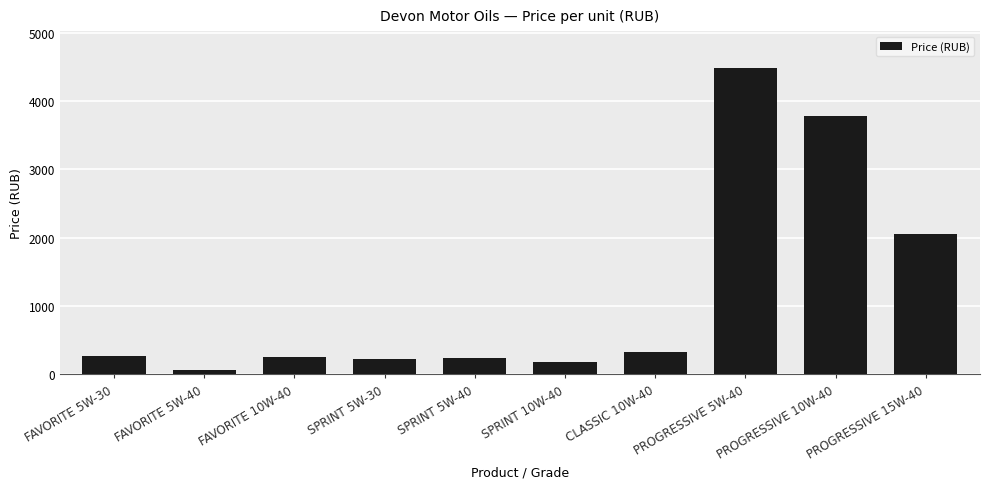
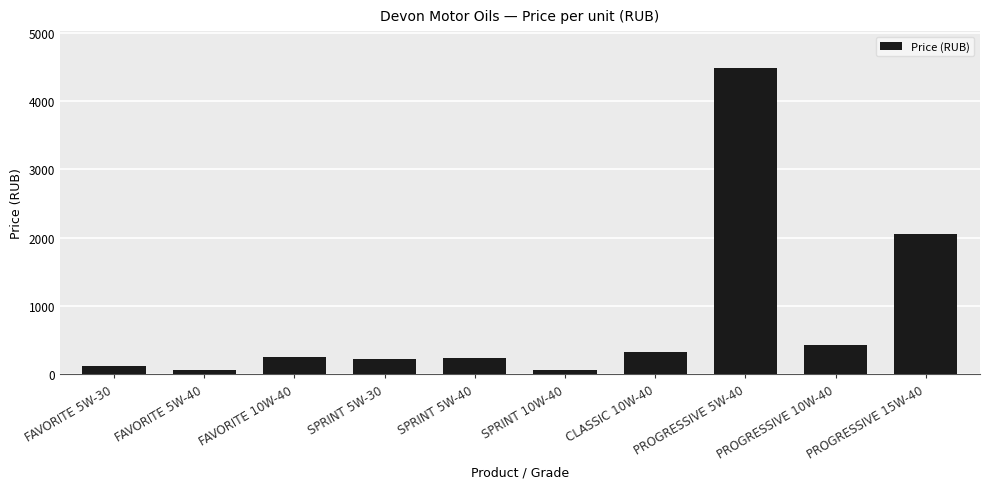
FAVORITE 5W-30: 300 -> 100
SPRINT 10W-40: 200 -> 100
PROGRESSIVE 10W-40: 3800 -> 400
